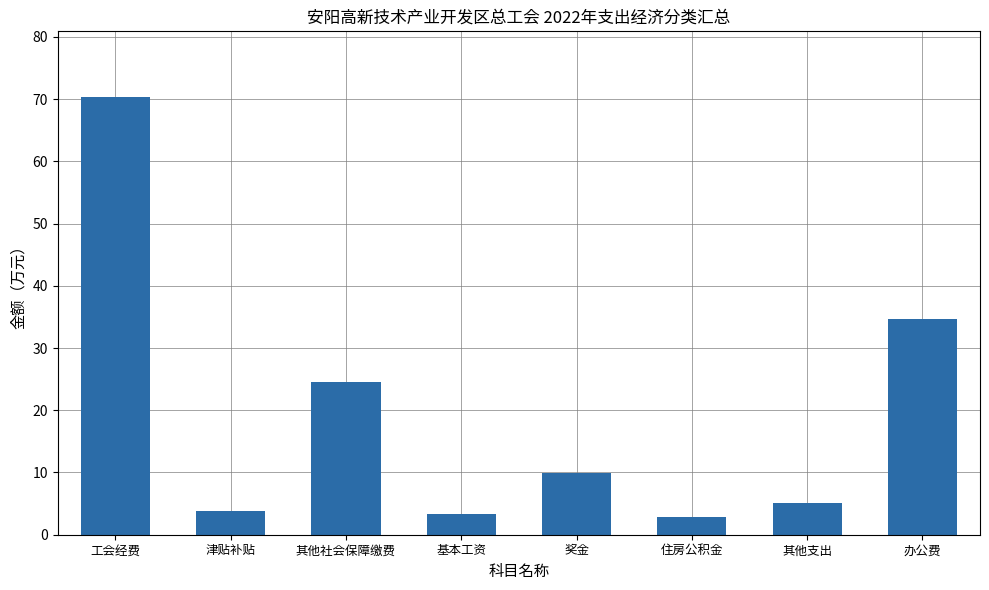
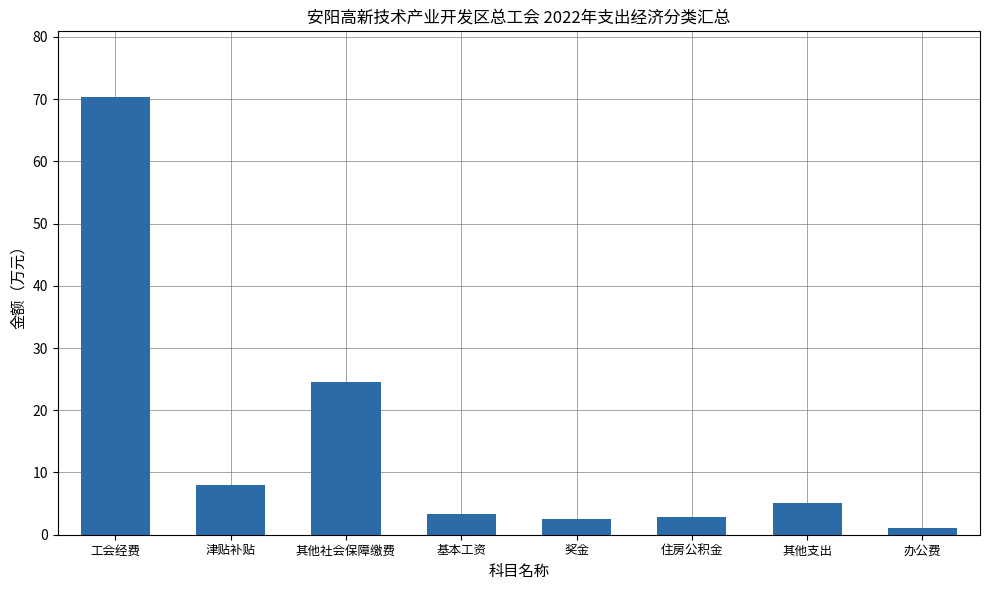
津贴补贴: 4 -> 8
奖金: 10 -> 3
办公费: 35 -> 1
